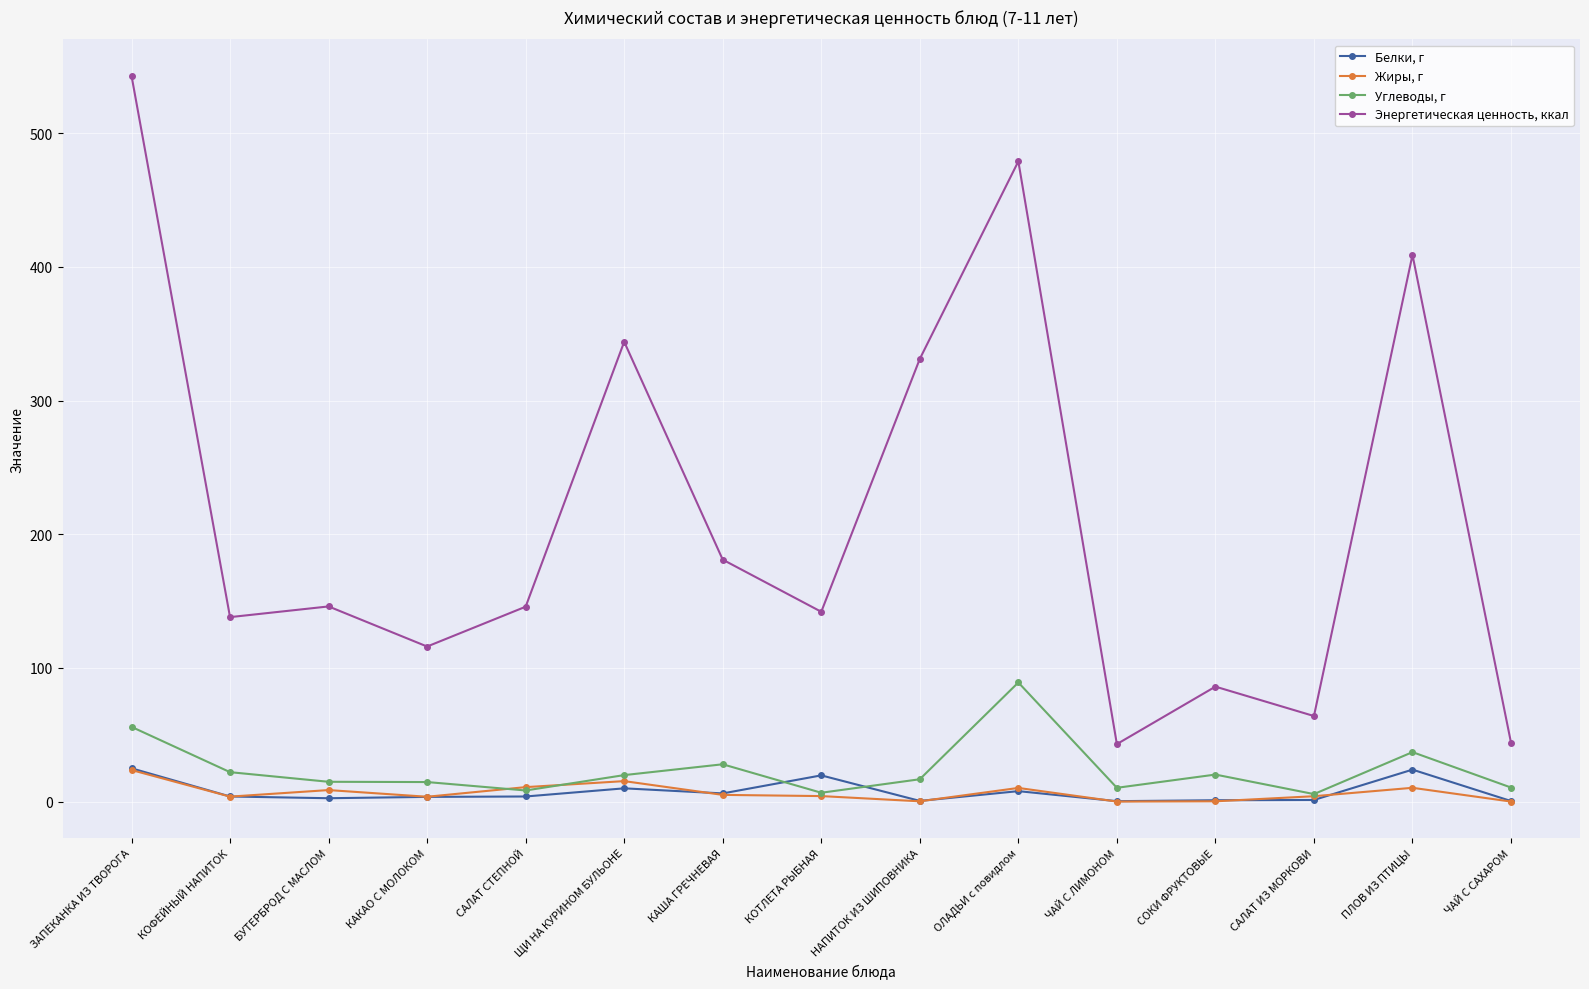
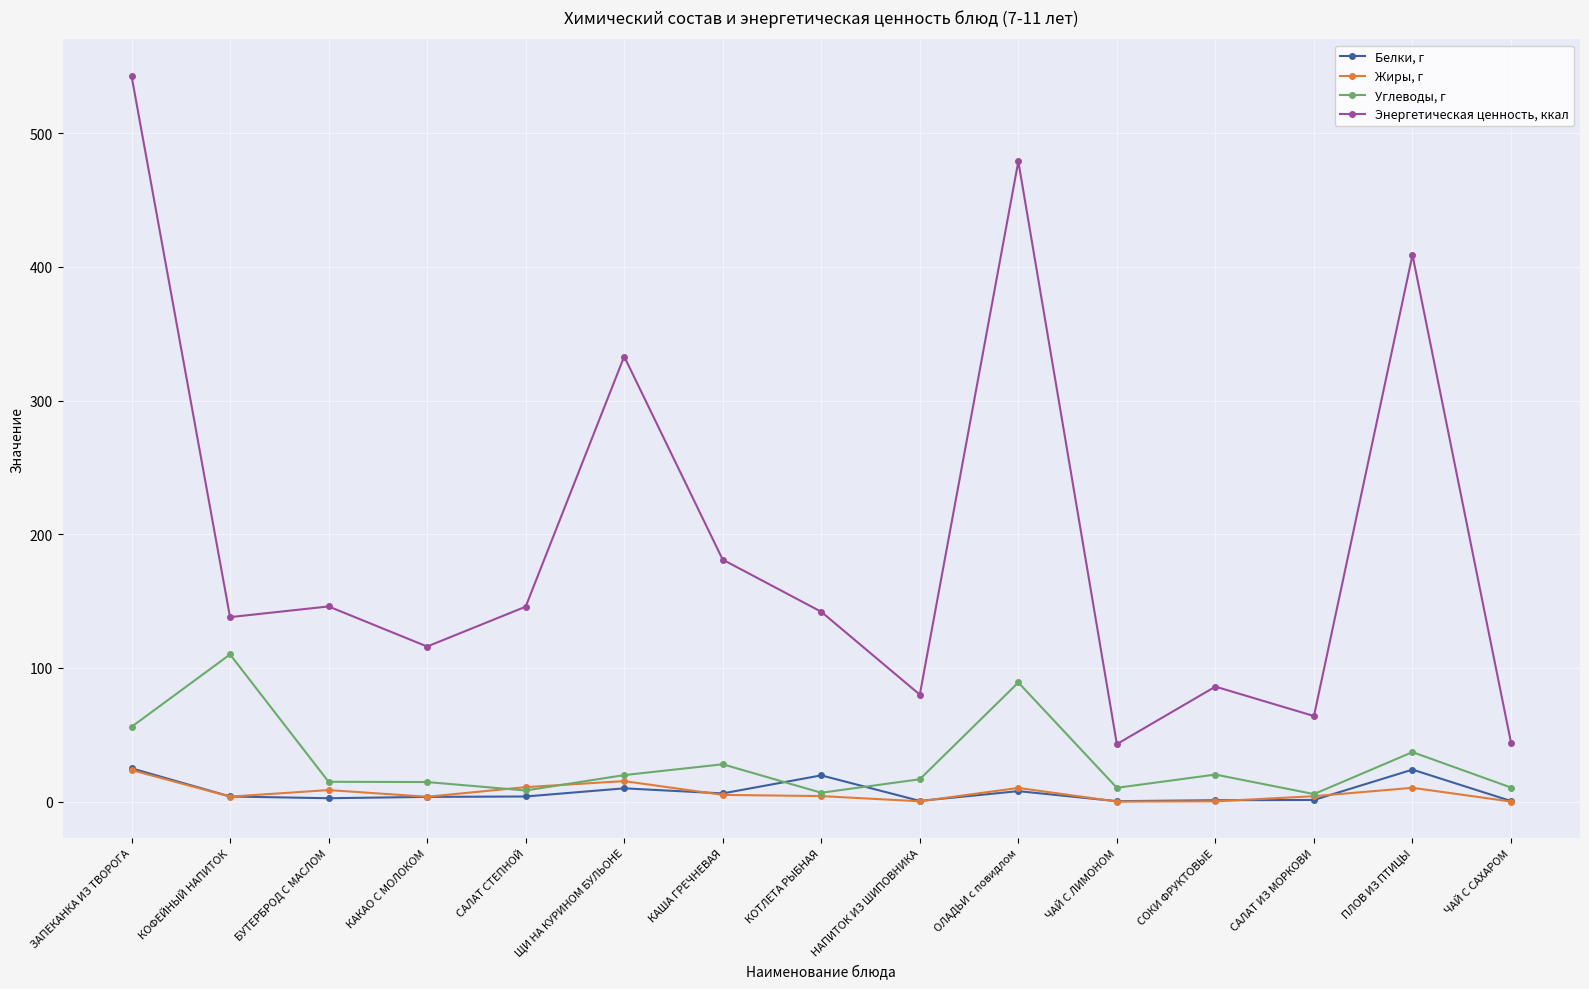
Углеводы, г, КОФЕЙНЫЙ НАПИТОК: 22 -> 110
Энергетическая ценность, ккал, ЩИ НА КУРИНОМ БУЛЬОНЕ: 344 -> 333
Энергетическая ценность, ккал, НАПИТОК ИЗ ШИПОВНИКА: 331 -> 80
